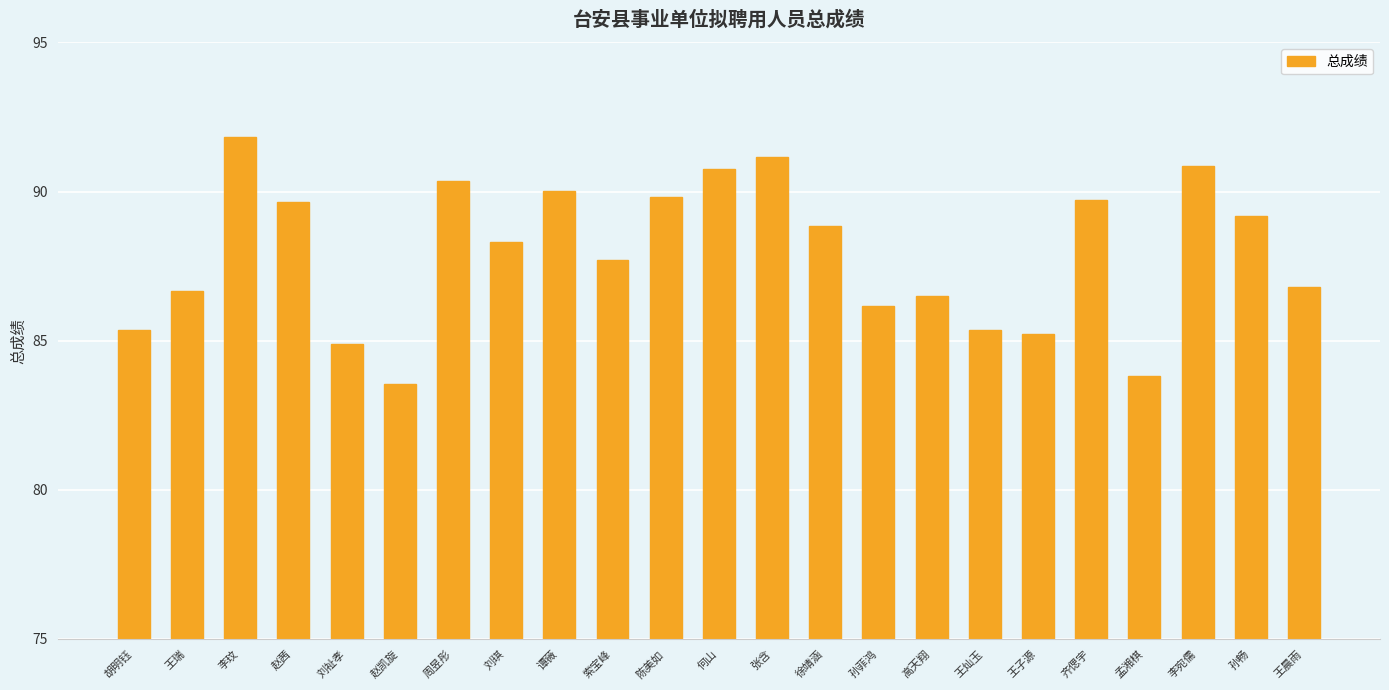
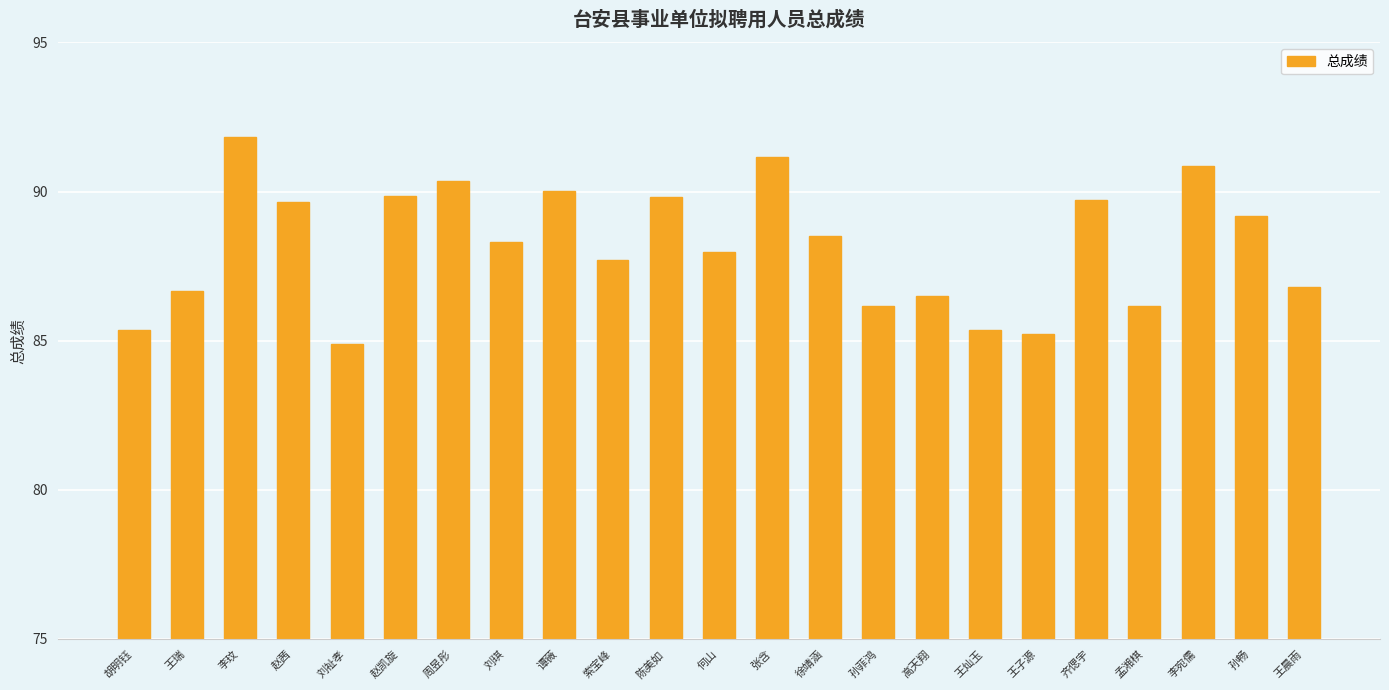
赵凯旋: 83.6 -> 89.9
何山: 90.7 -> 88.0
徐靖涵: 88.8 -> 88.5
孟湘棋: 83.8 -> 86.2
